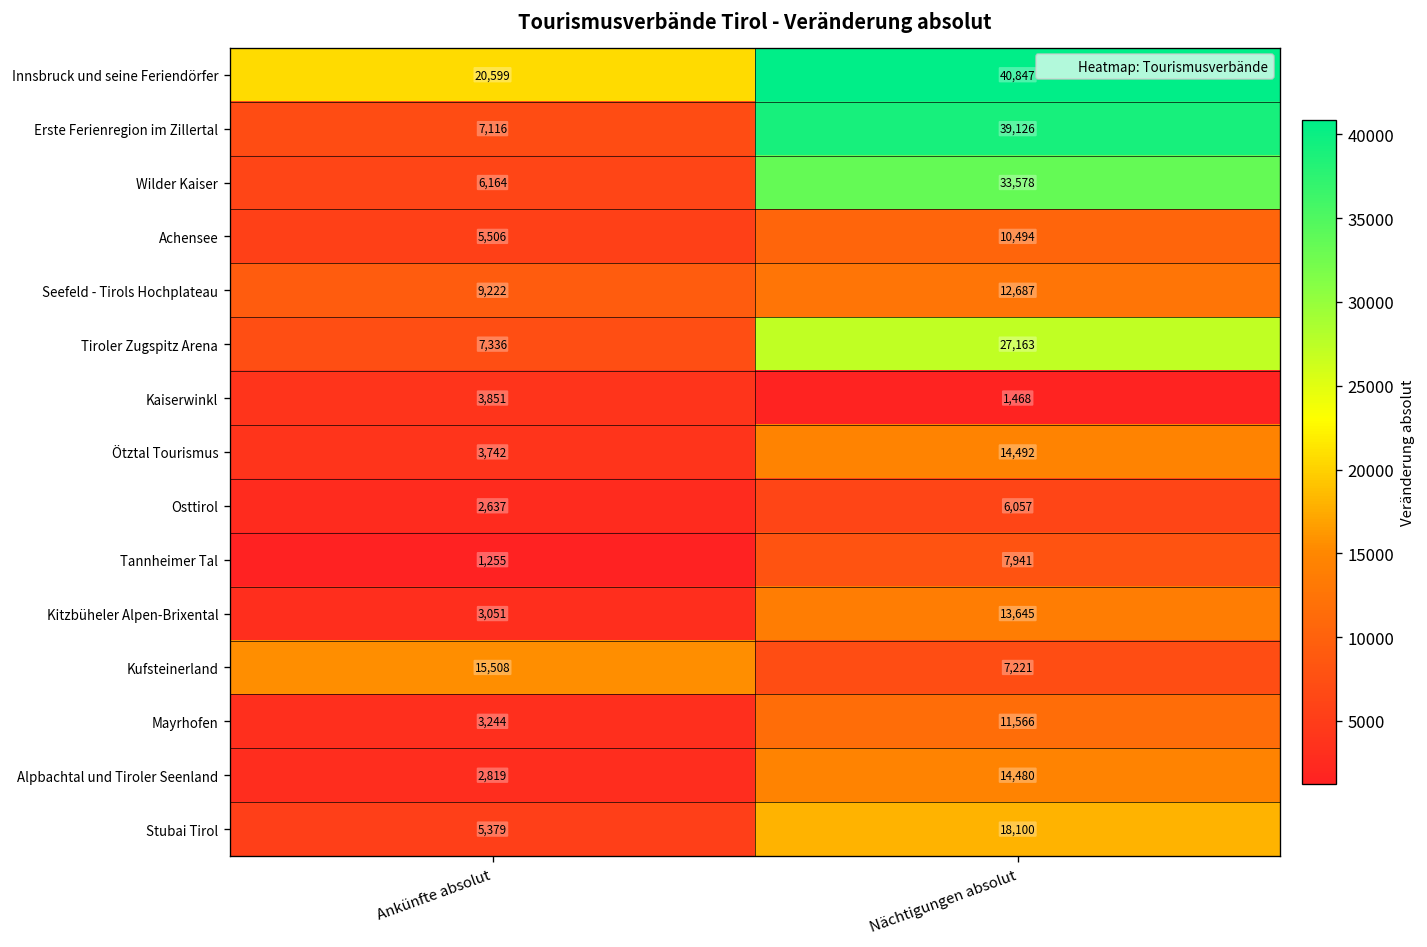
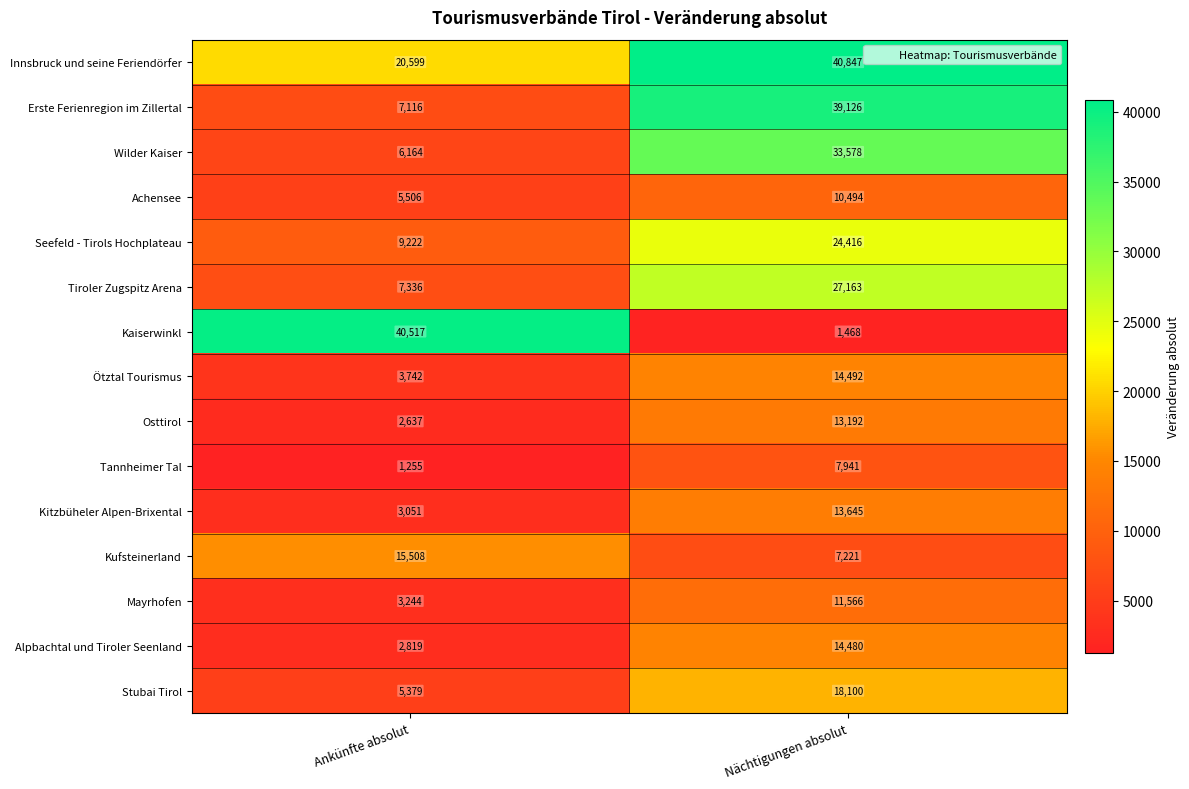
Seefeld - Tirols Hochplateau, Nächtigungen absolut: 12,687 -> 24,416
Kaiserwinkl, Ankünfte absolut: 3,851 -> 40,517
Osttirol, Nächtigungen absolut: 6,057 -> 13,192
